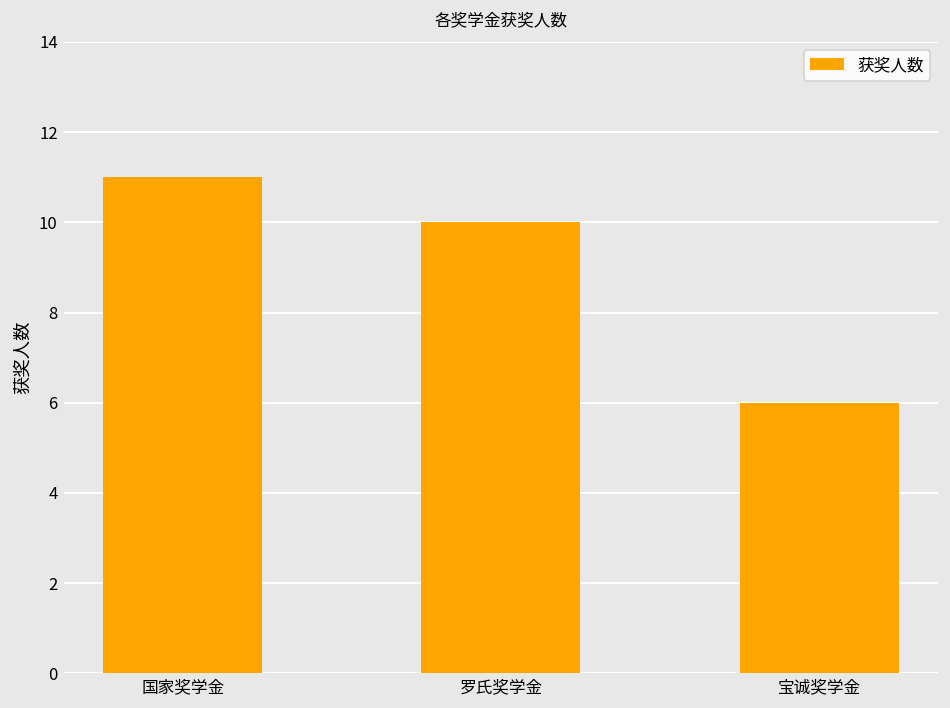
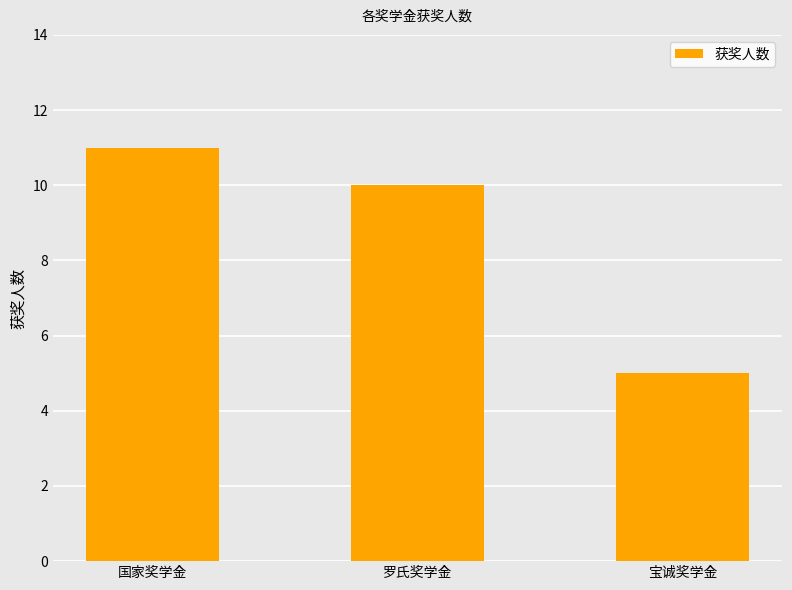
宝诚奖学金: 6 -> 5
